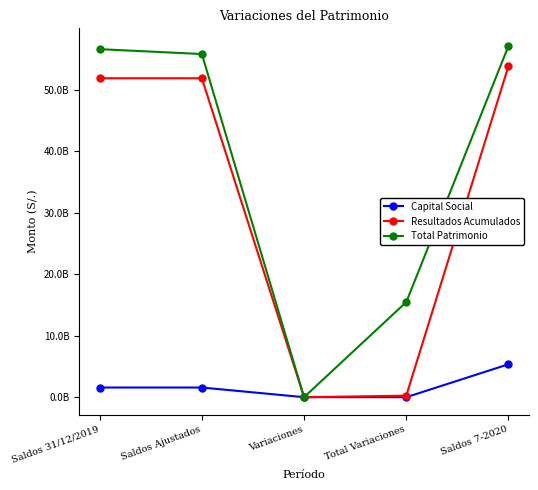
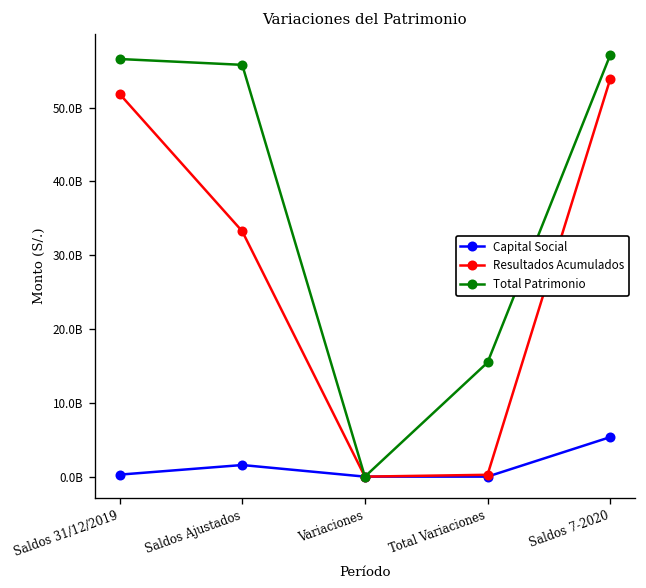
Capital Social, Saldos 31/12/2019: 2000000000 -> 0
Resultados Acumulados, Saldos Ajustados: 52000000000 -> 33000000000
